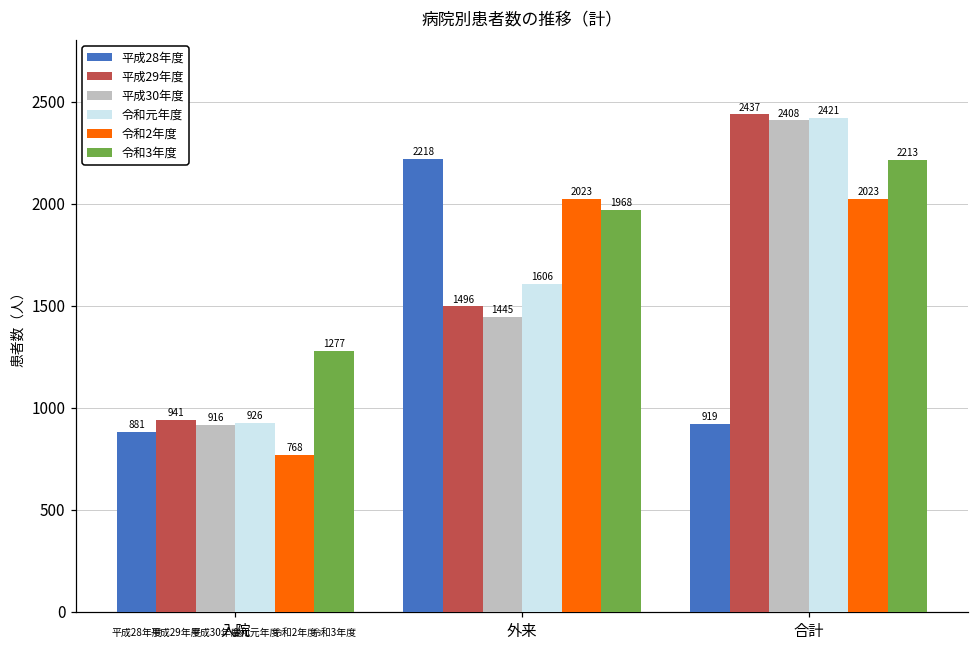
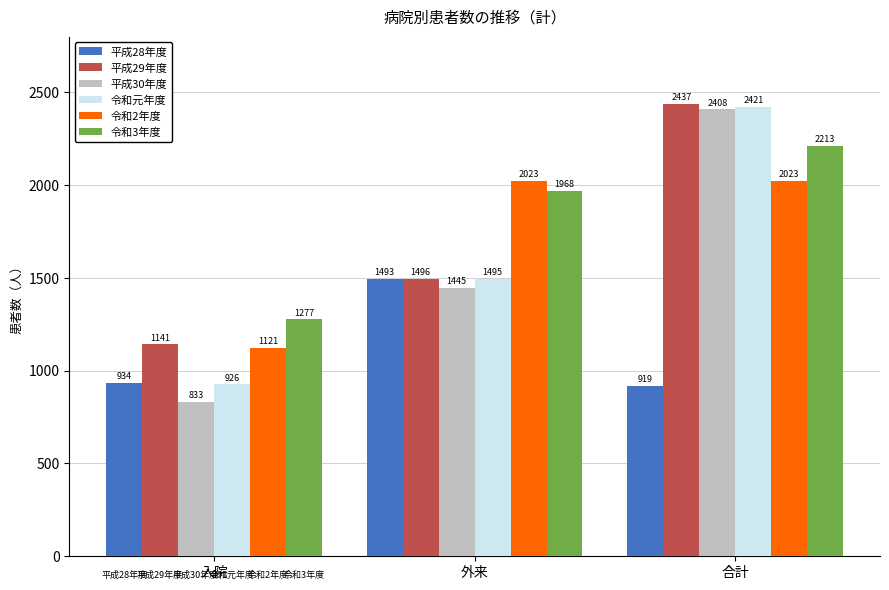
平成28年度, 入院: 881 -> 934
平成29年度, 入院: 941 -> 1141
平成30年度, 入院: 916 -> 833
令和2年度, 入院: 768 -> 1121
平成28年度, 外来: 2218 -> 1493
令和元年度, 外来: 1606 -> 1495
